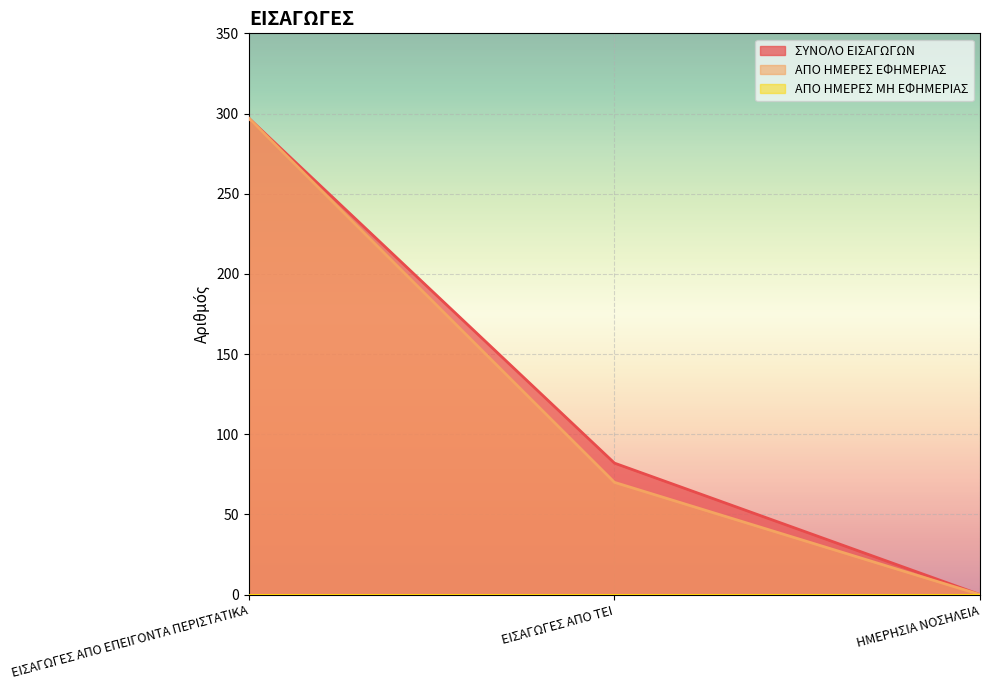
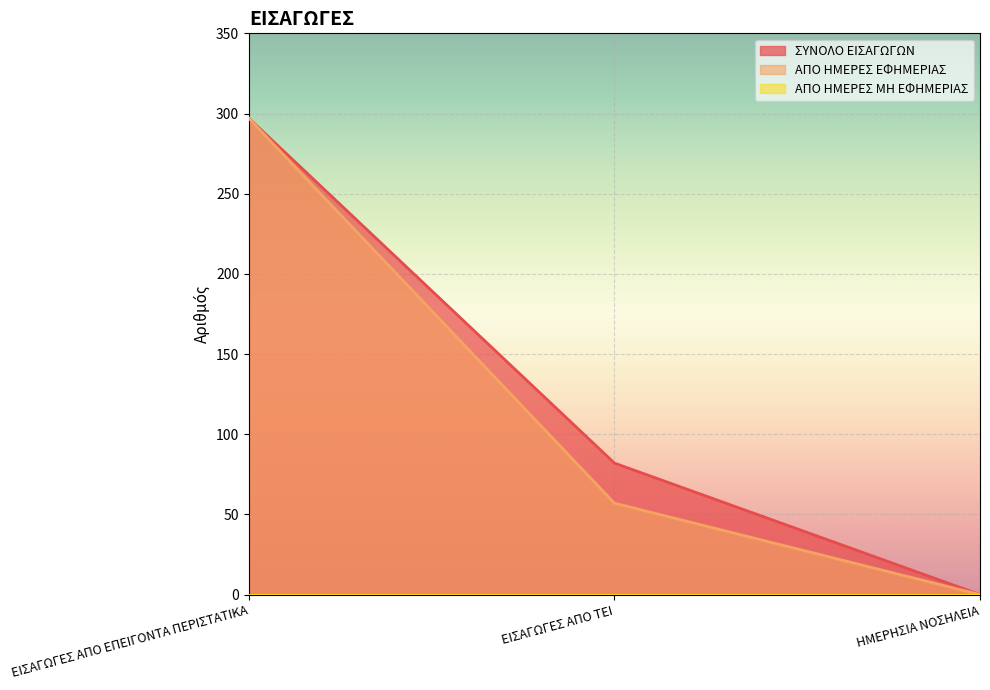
ΑΠΟ ΗΜΕΡΕΣ ΕΦΗΜΕΡΙΑΣ, ΕΙΣΑΓΩΓΕΣ ΑΠΟ ΤΕΙ: 70 -> 57
